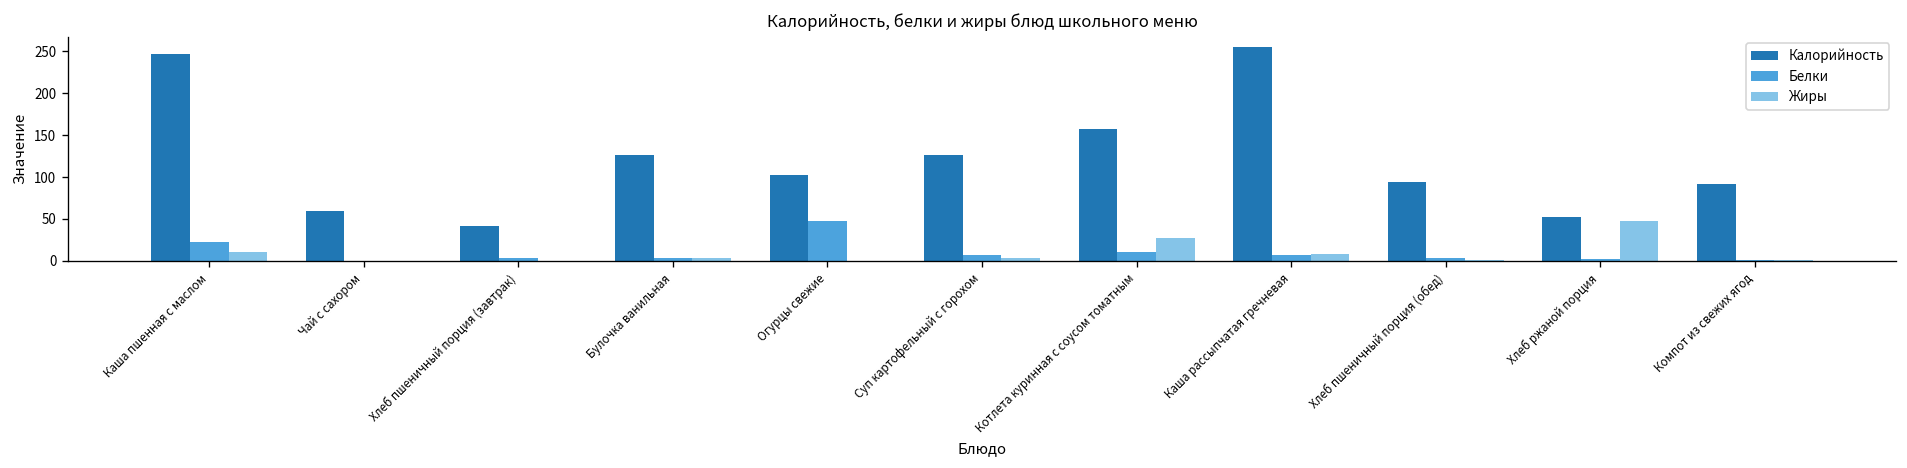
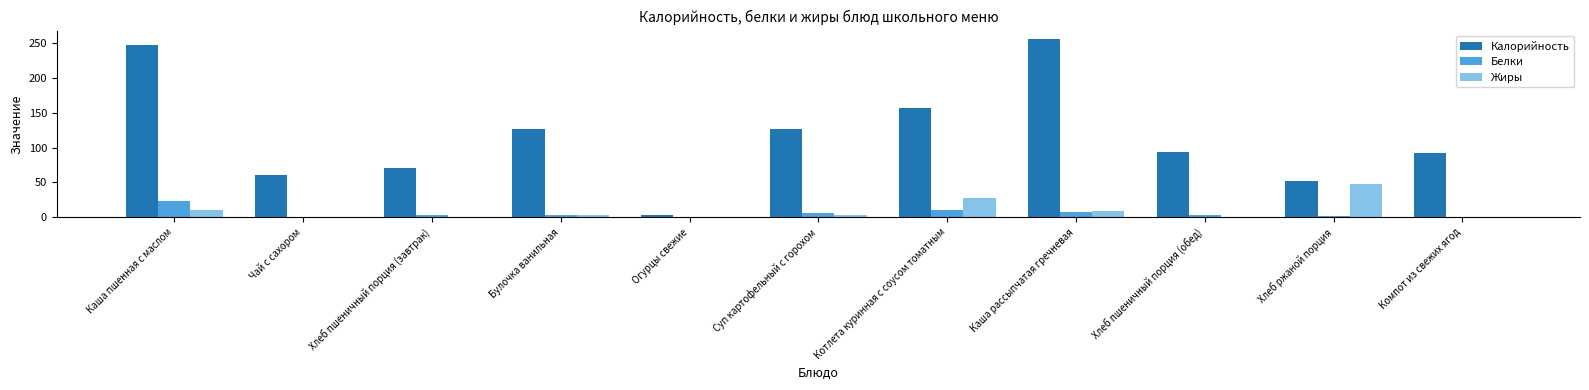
Калорийность, Хлеб пшеничный порция (завтрак): 40 -> 70
Калорийность, Огурцы свежие: 100 -> 0
Белки, Огурцы свежие: 50 -> 0
